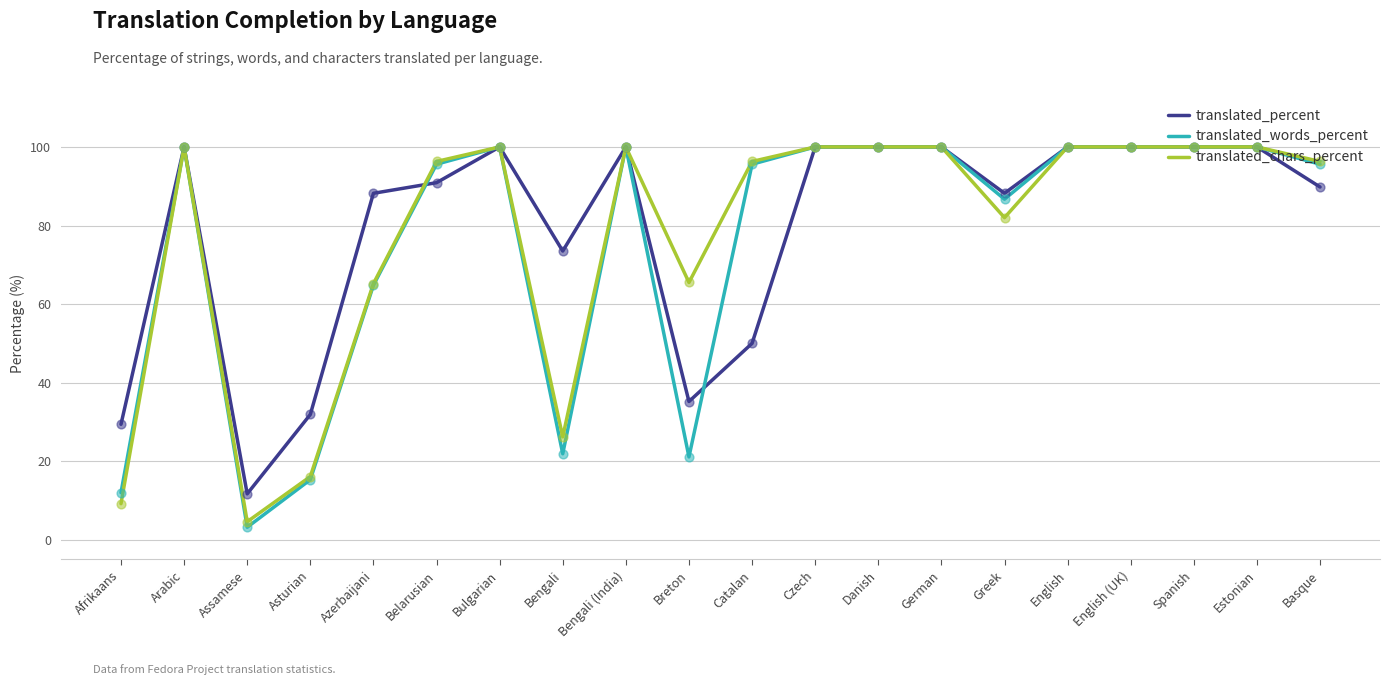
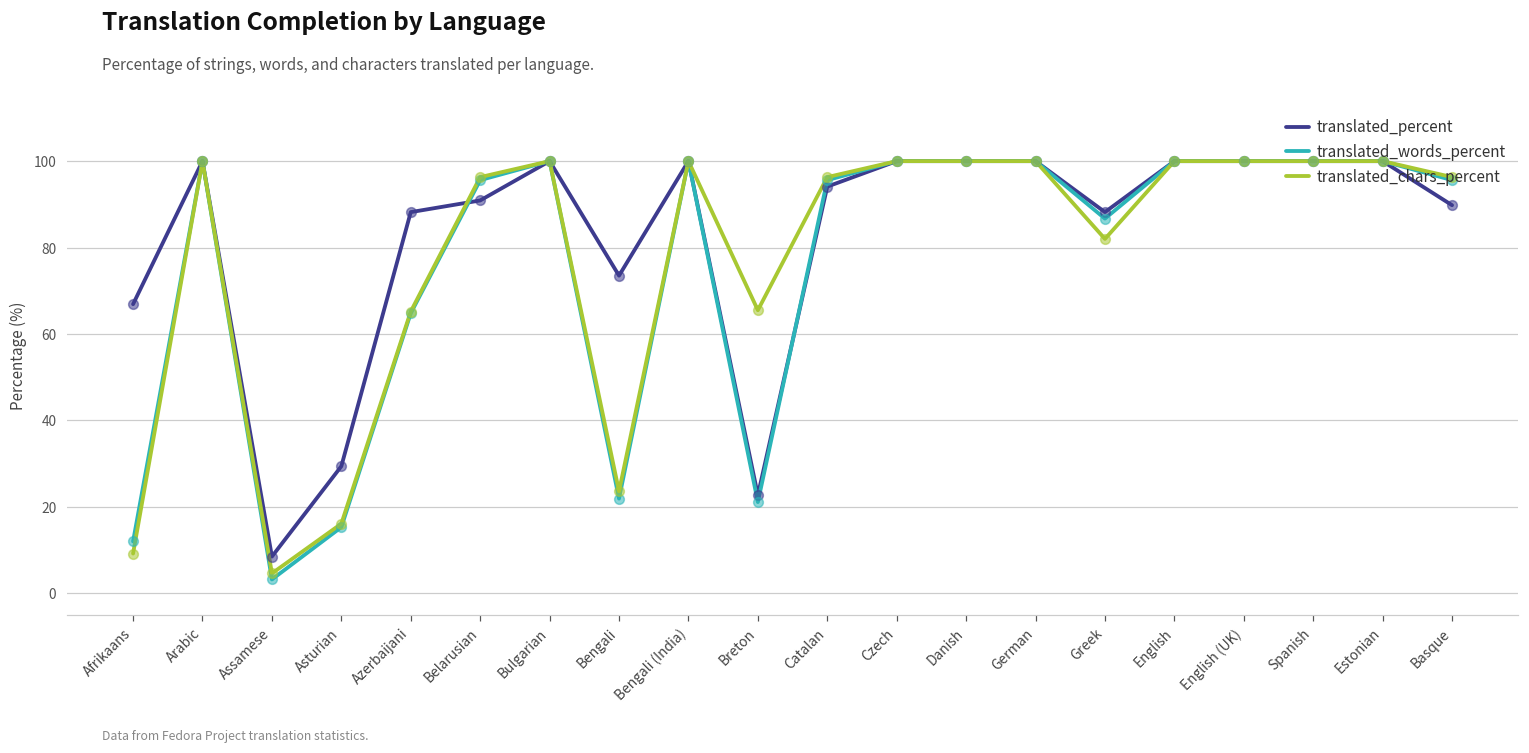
translated_percent, Afrikaans: 29 -> 67
translated_percent, Assamese: 12 -> 9
translated_percent, Asturian: 32 -> 29
translated_chars_percent, Bengali: 26 -> 24
translated_percent, Breton: 35 -> 23
translated_percent, Catalan: 50 -> 94
